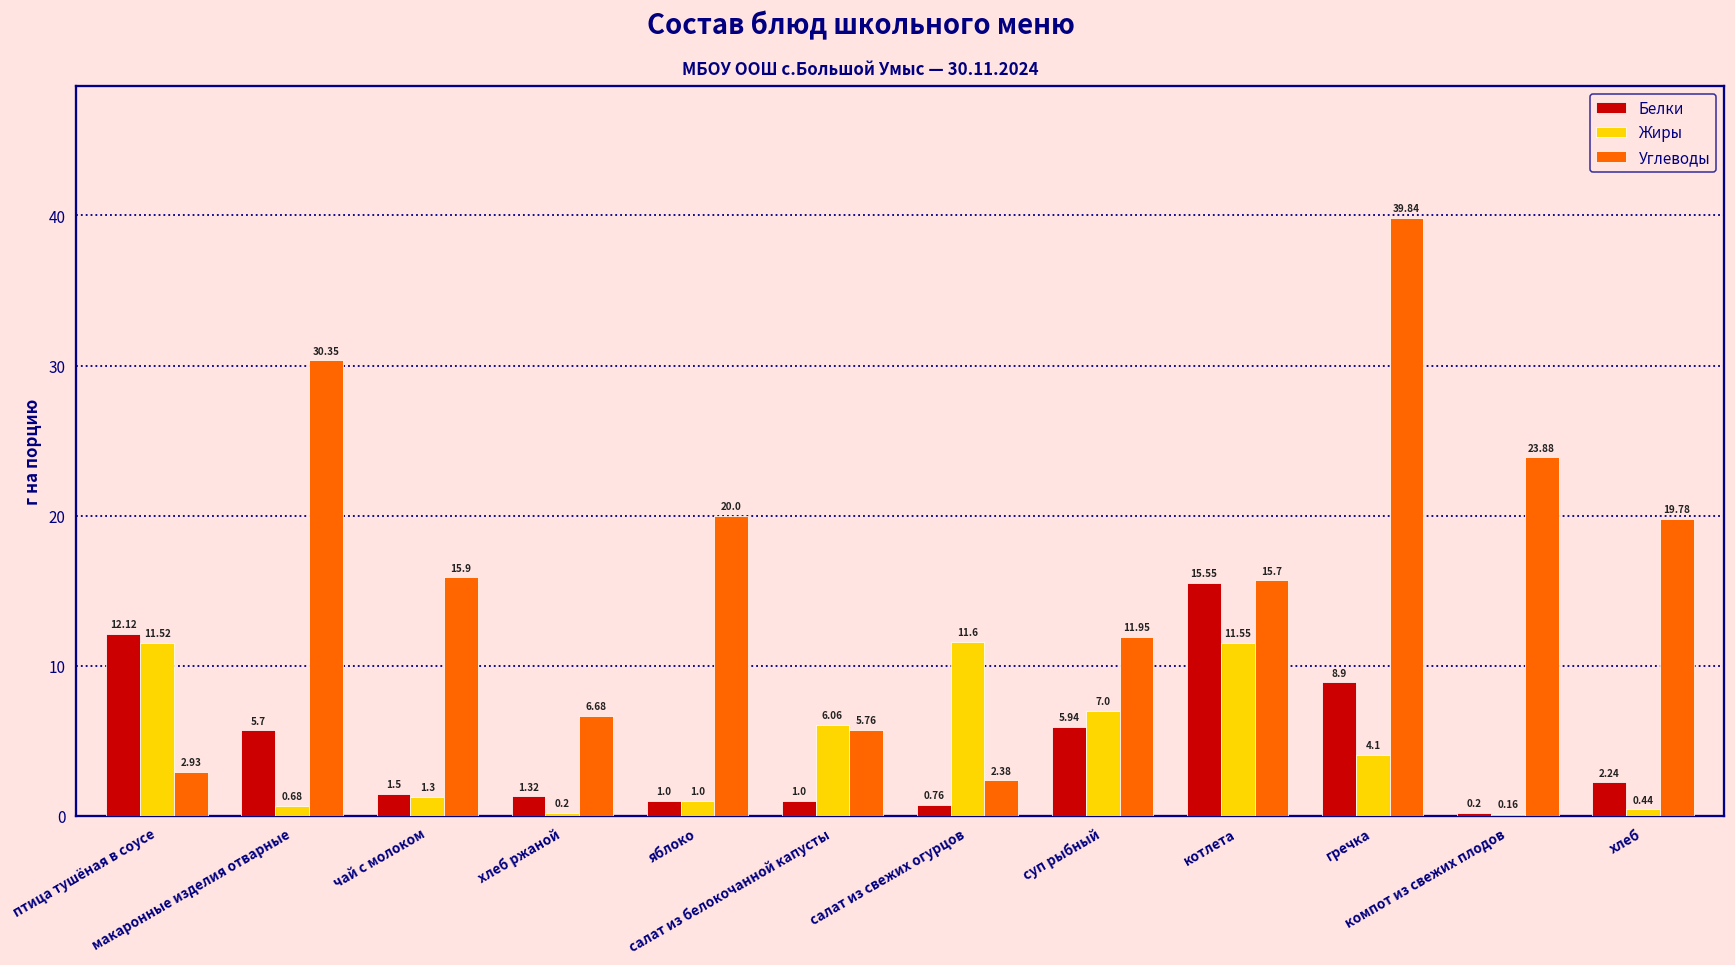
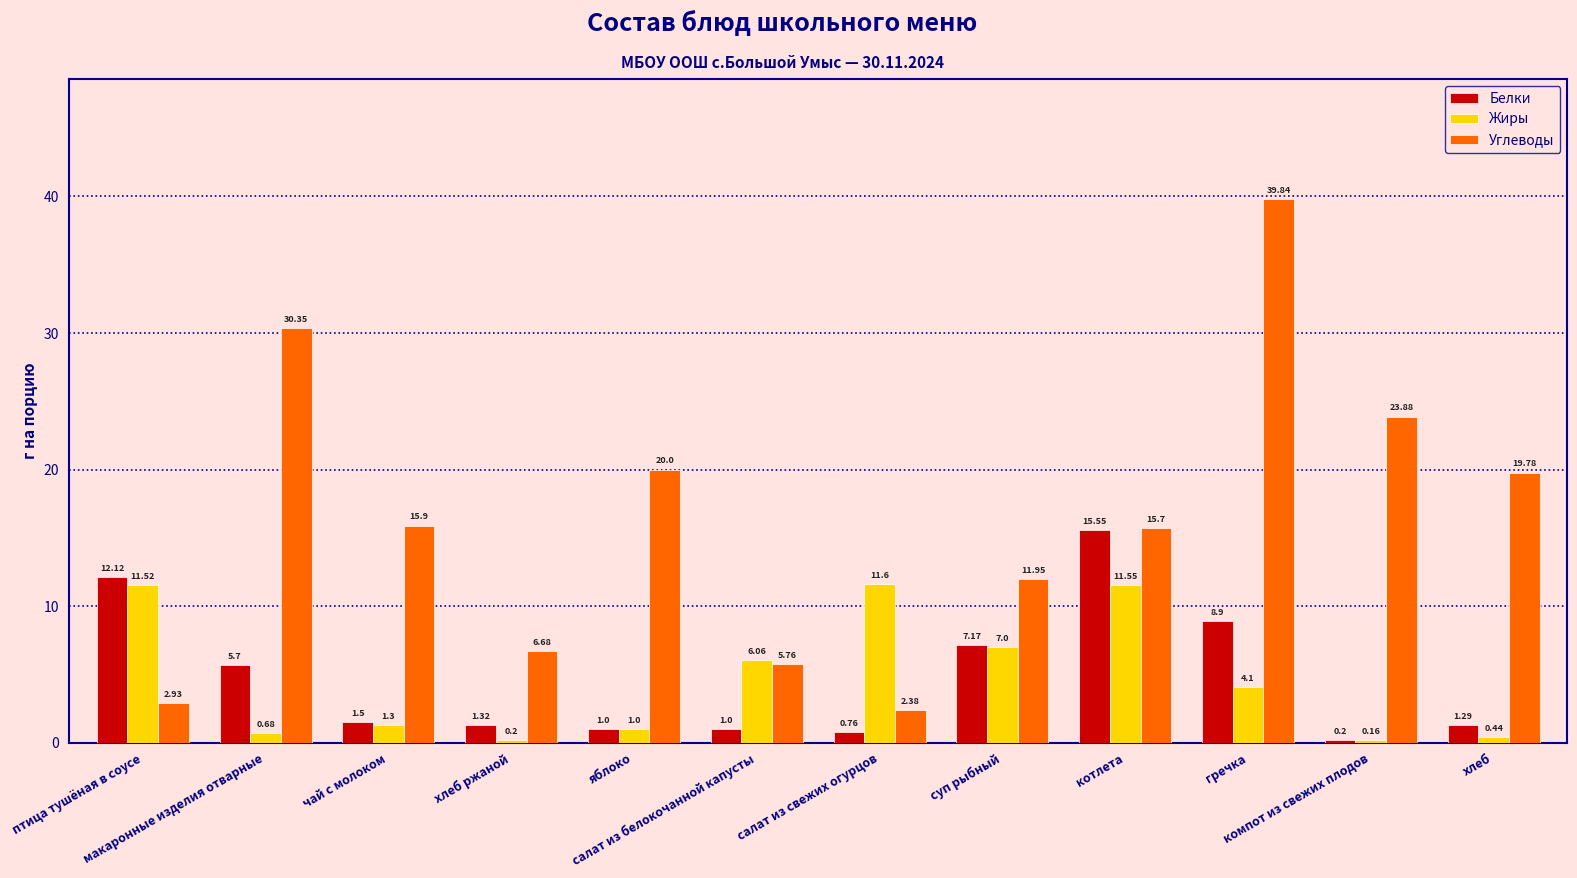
Белки, суп рыбный: 5.94 -> 7.17
Белки, хлеб: 2.24 -> 1.29
